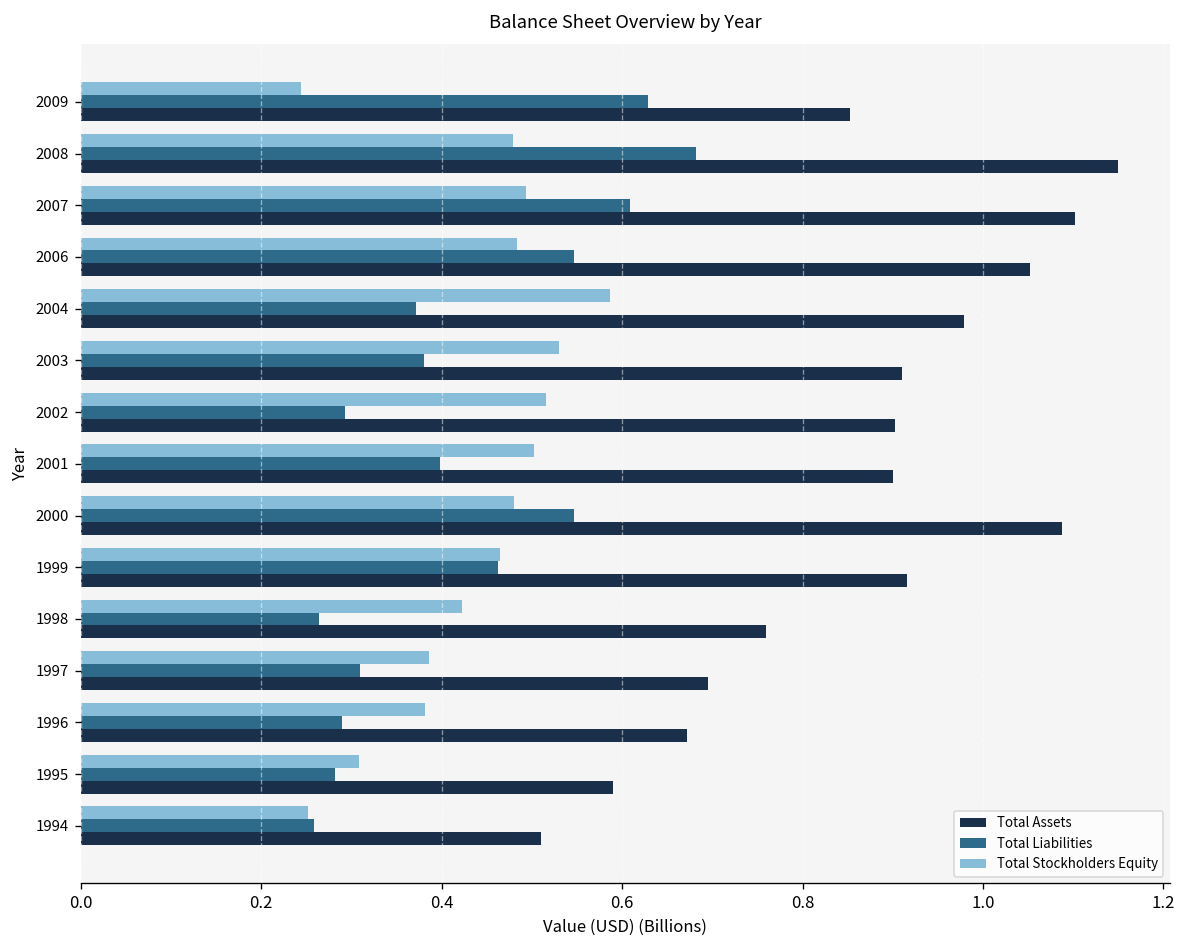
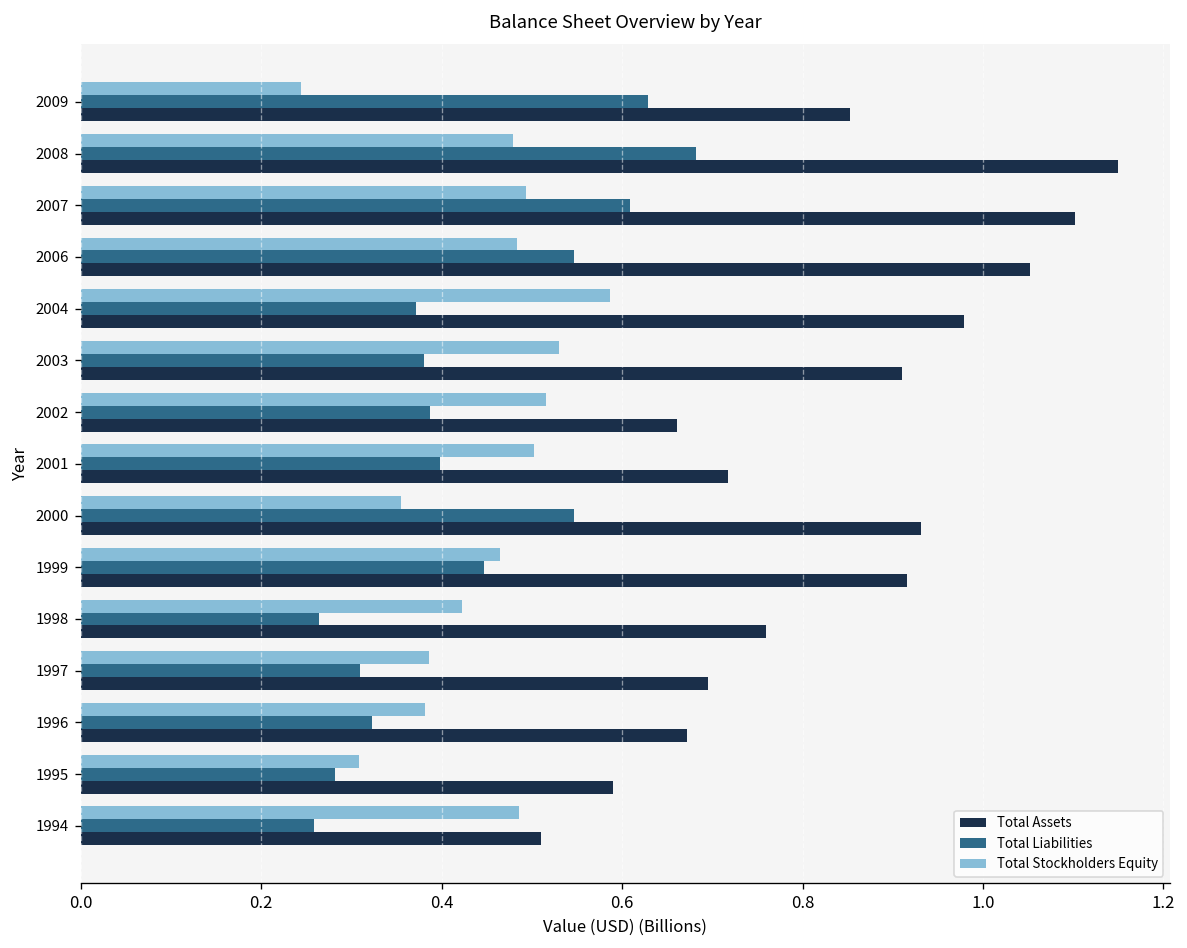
Total Liabilities, 2002: 0.29 -> 0.39
Total Assets, 2002: 0.90 -> 0.66
Total Assets, 2001: 0.90 -> 0.72
Total Stockholders Equity, 2000: 0.48 -> 0.35
Total Assets, 2000: 1.09 -> 0.93
Total Liabilities, 1999: 0.46 -> 0.45
Total Liabilities, 1996: 0.29 -> 0.32
Total Stockholders Equity, 1994: 0.25 -> 0.49
